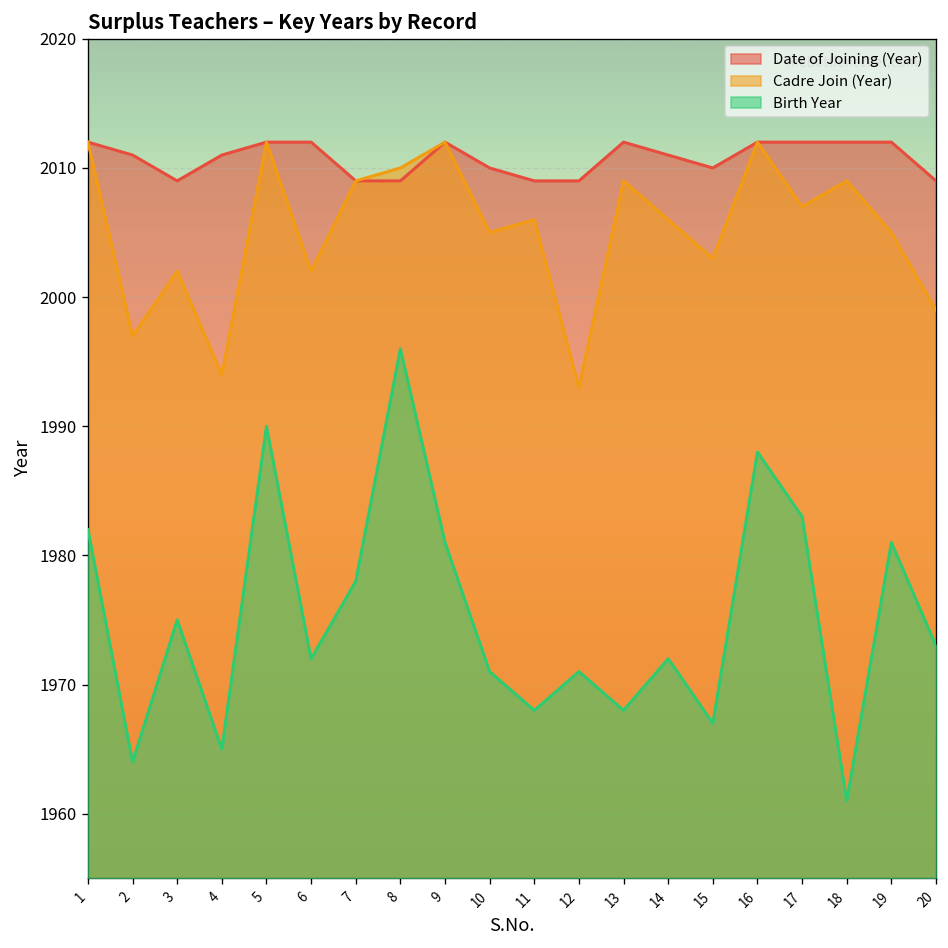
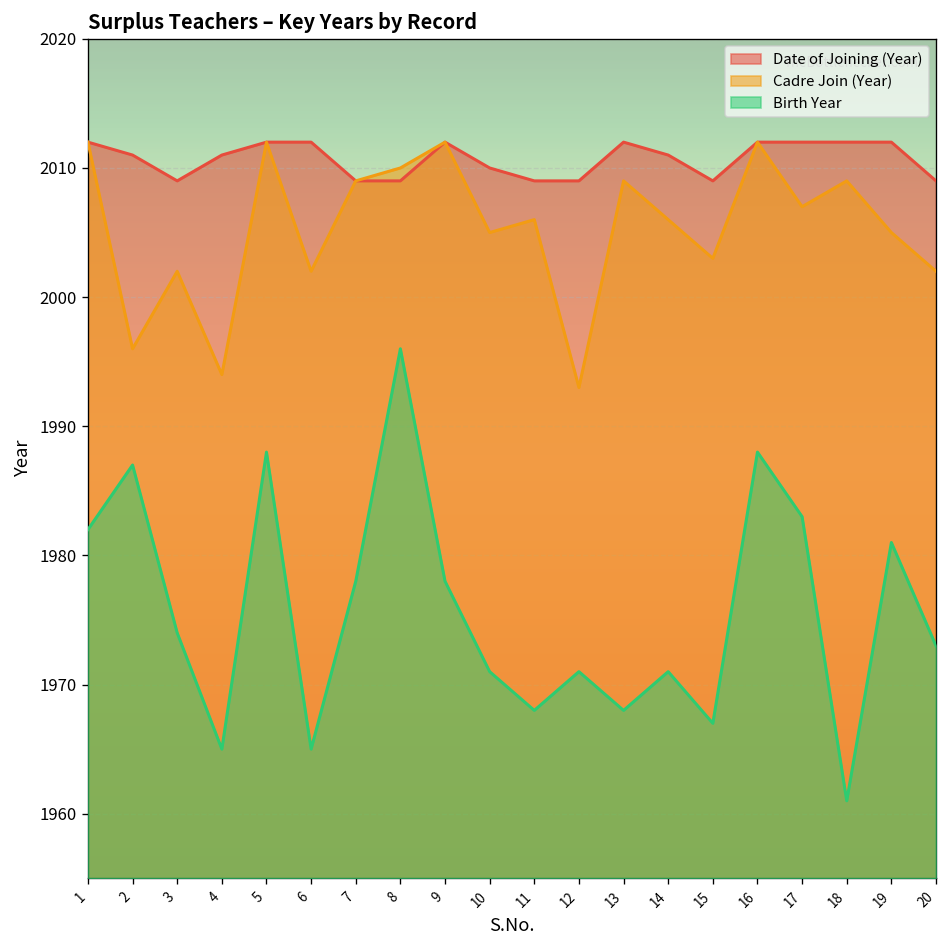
Cadre Join (Year), 2: 1997 -> 1996
Birth Year, 2: 1964 -> 1987
Birth Year, 3: 1975 -> 1974
Birth Year, 5: 1990 -> 1988
Birth Year, 6: 1972 -> 1965
Birth Year, 9: 1981 -> 1978
Birth Year, 14: 1972 -> 1971
Date of Joining (Year), 15: 2010 -> 2009
Cadre Join (Year), 20: 1999 -> 2002
